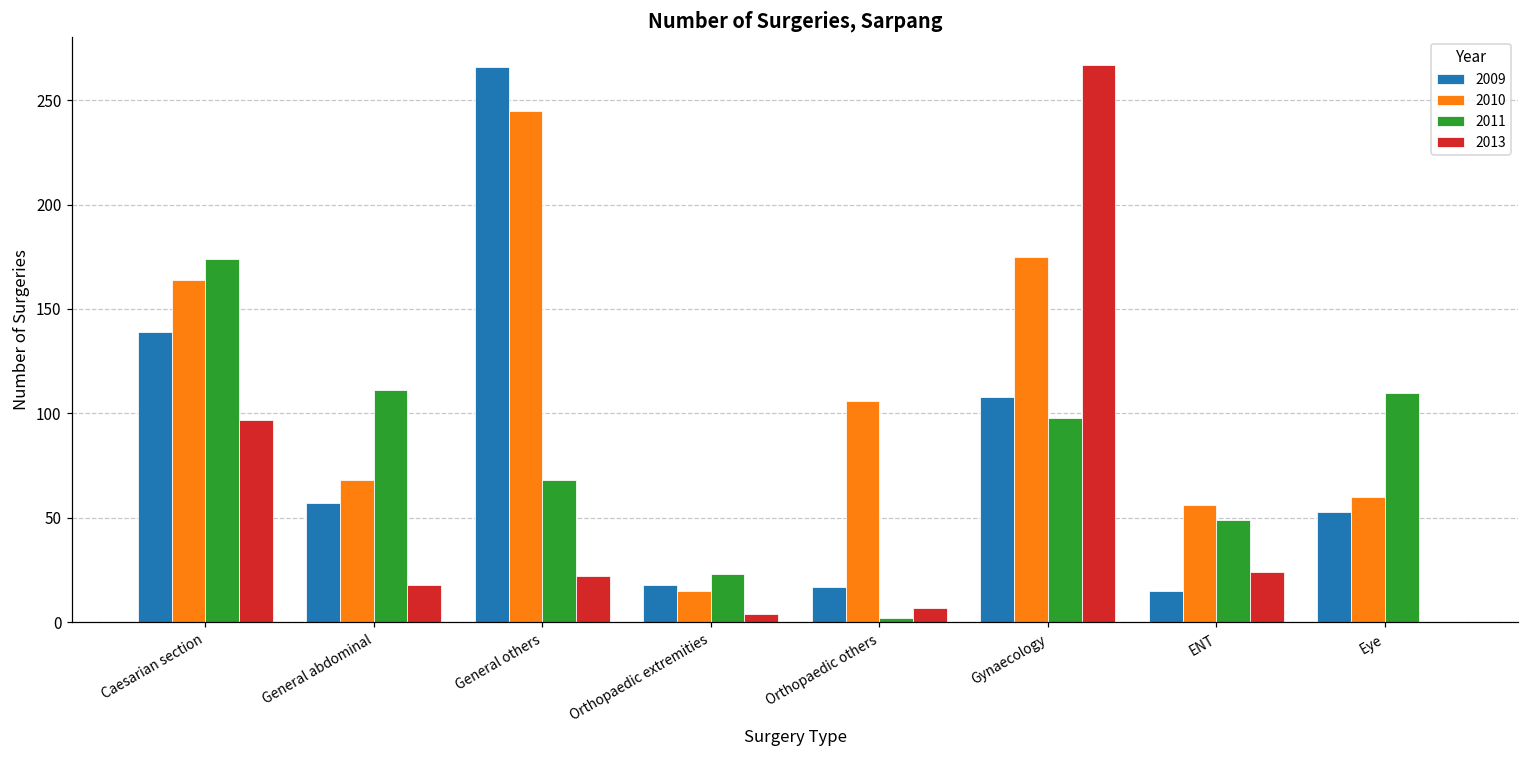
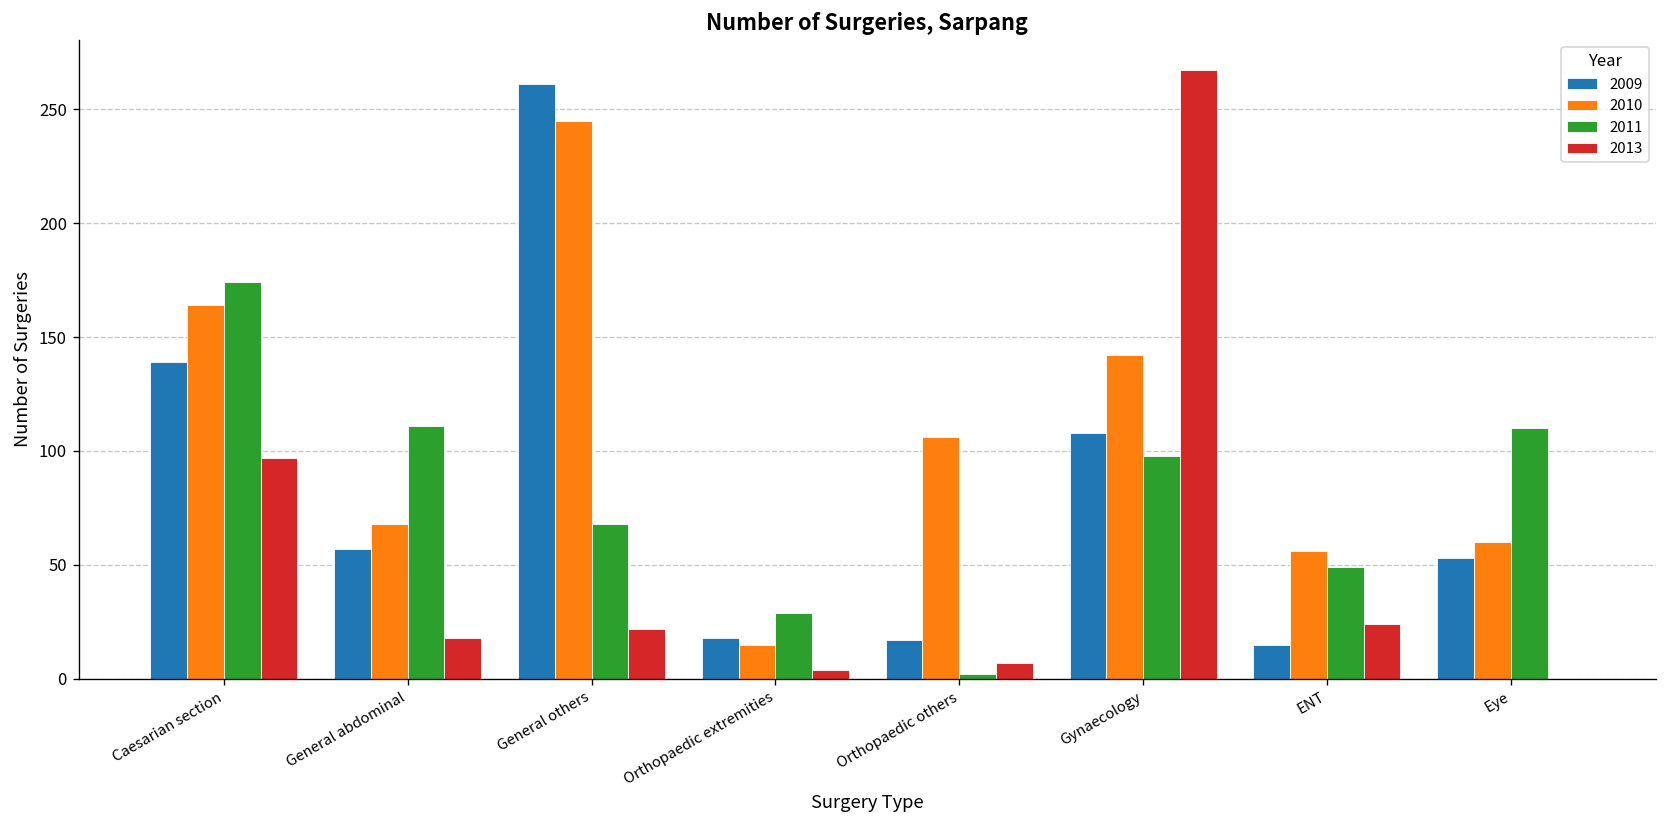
2009, General others: 266 -> 261
2011, Orthopaedic extremities: 23 -> 29
2010, Gynaecology: 175 -> 142
